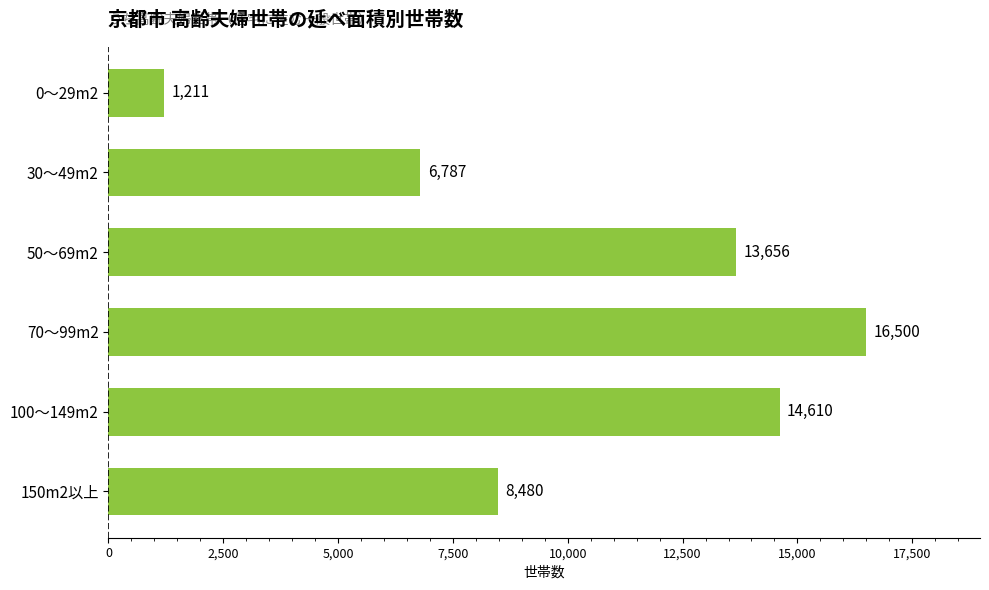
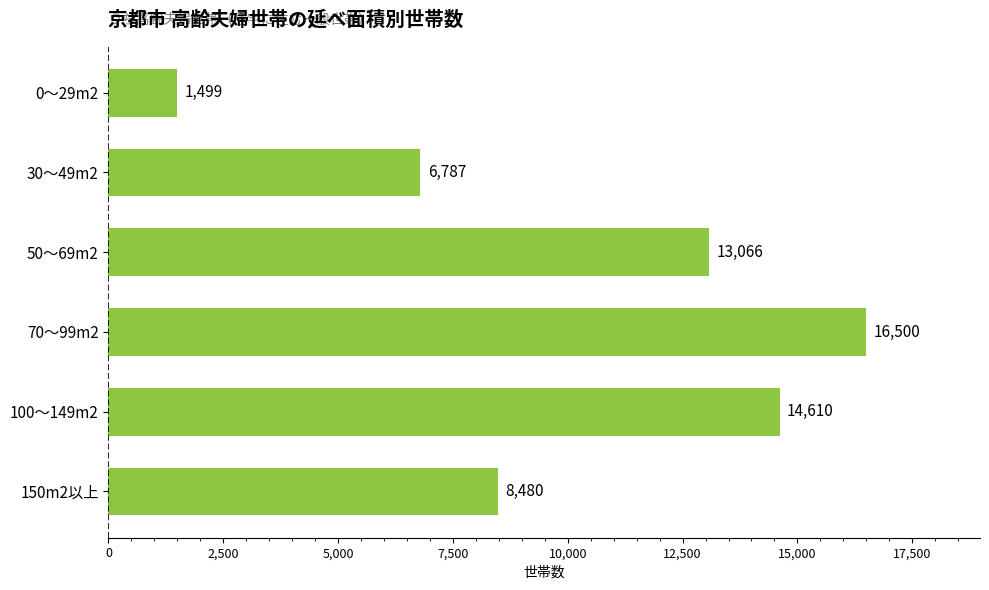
0～29m2: 1,211 -> 1,499
50～69m2: 13,656 -> 13,066
